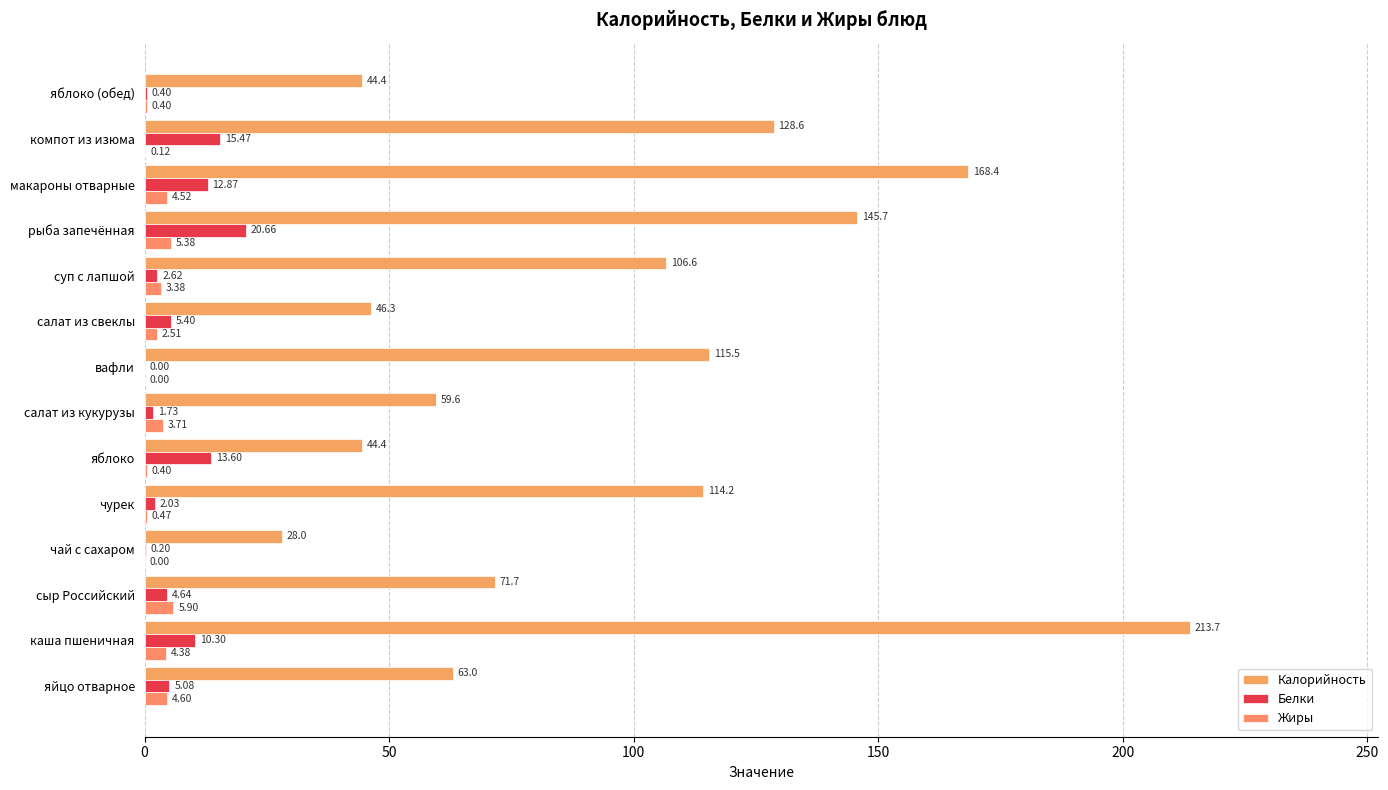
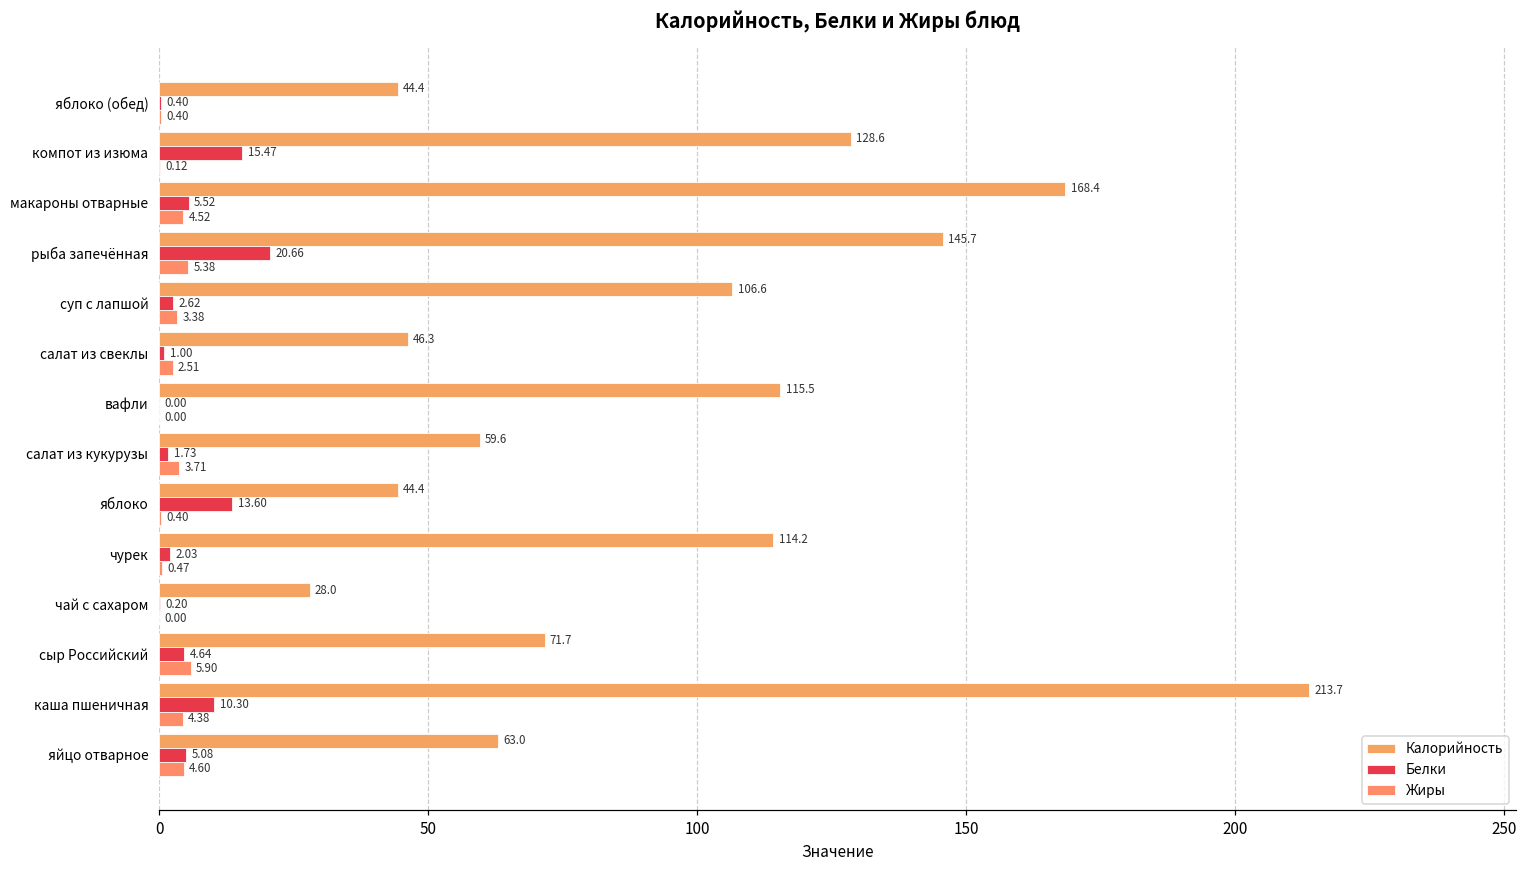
Белки, макароны отварные: 12.87 -> 5.52
Белки, салат из свеклы: 5.40 -> 1.00
